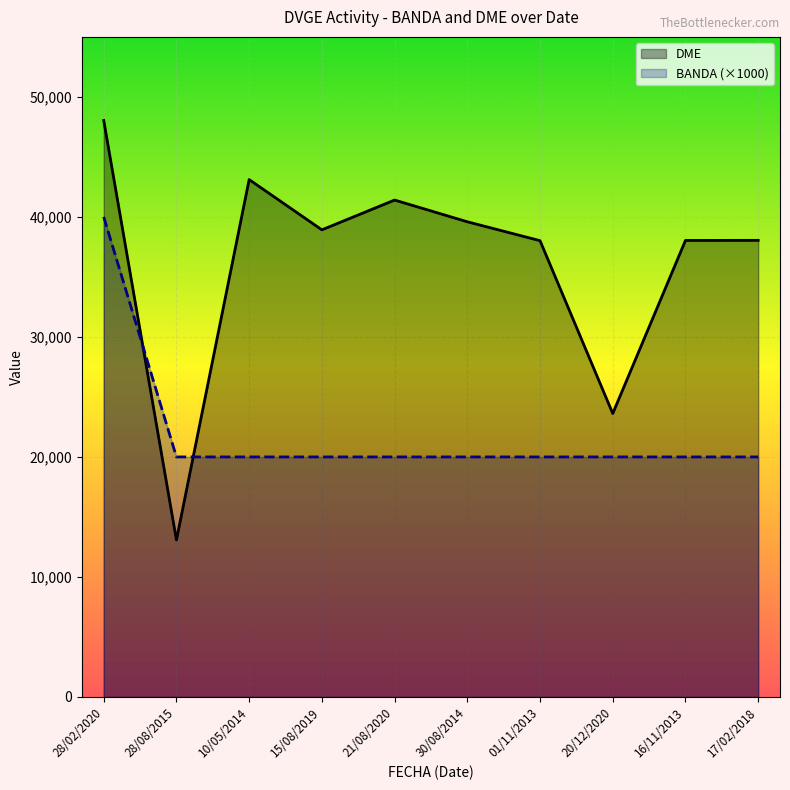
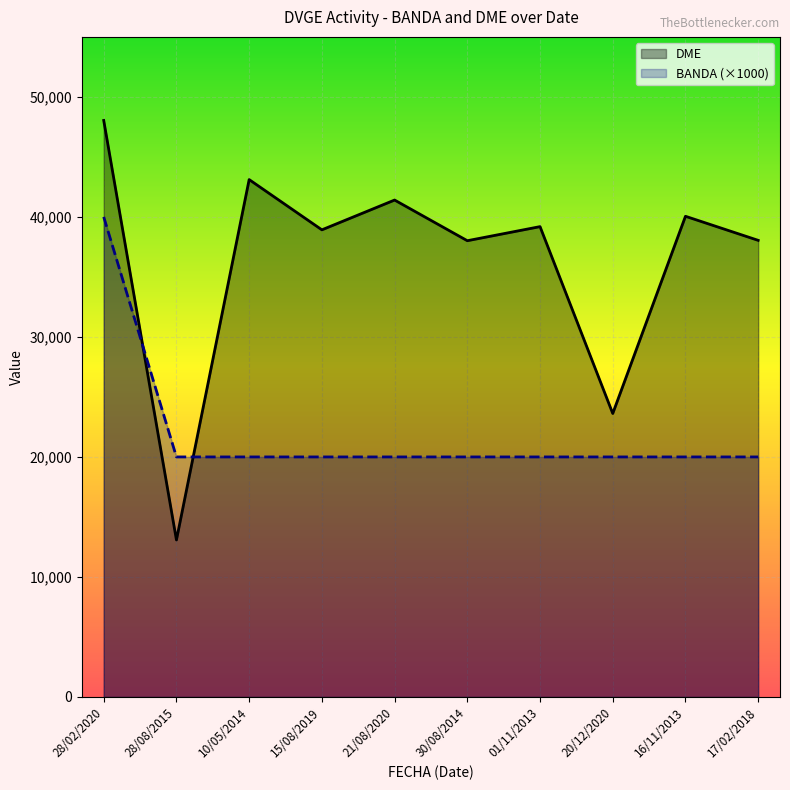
DME, 30/08/2014: 39,600 -> 38,000
DME, 01/11/2013: 38,000 -> 39,200
DME, 16/11/2013: 38,000 -> 40,100
